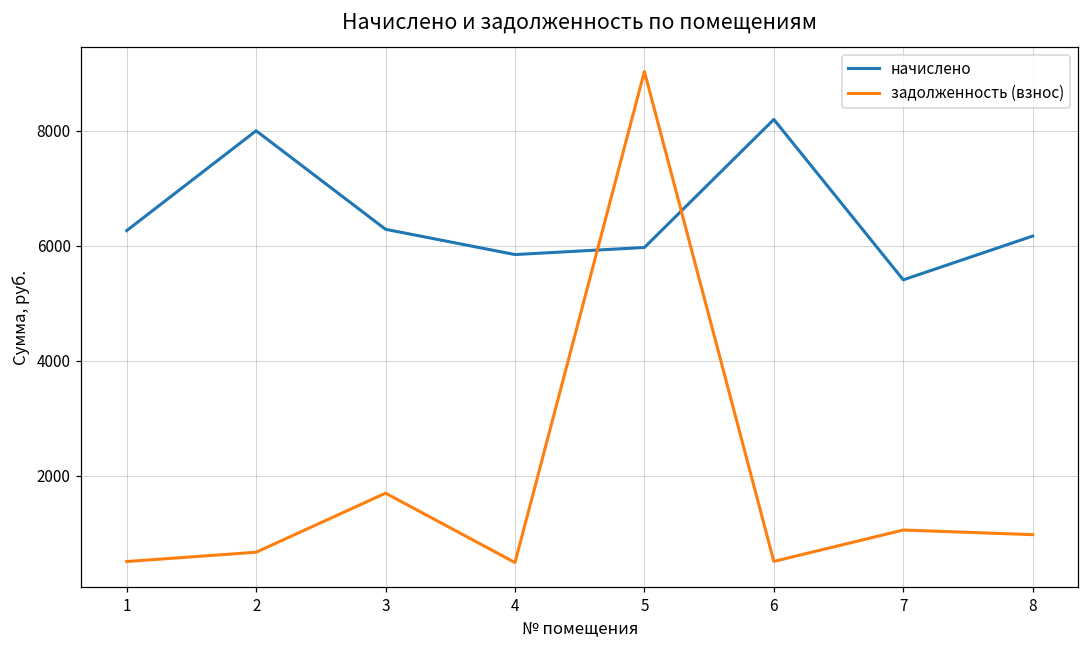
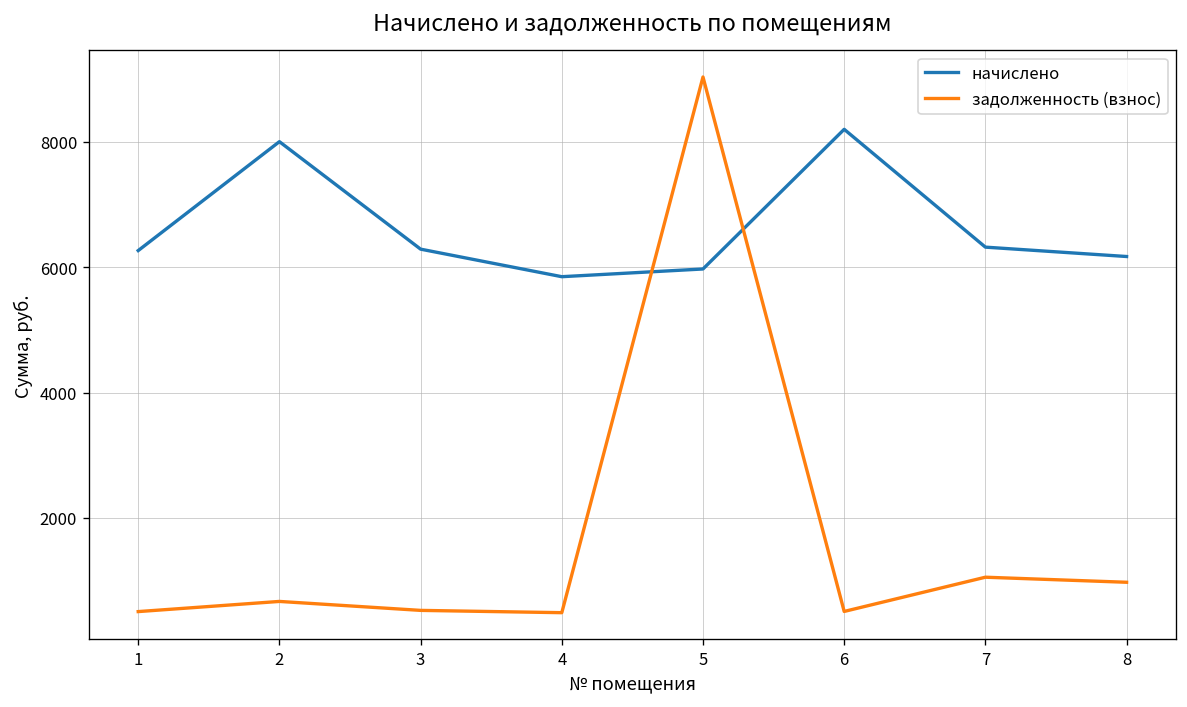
задолженность (взнос), 3: 1700 -> 500
начислено, 7: 5400 -> 6300
